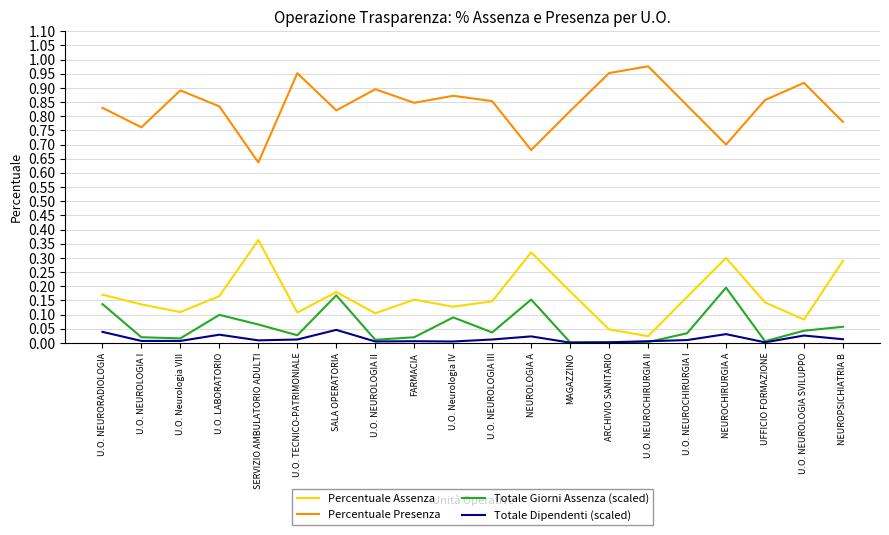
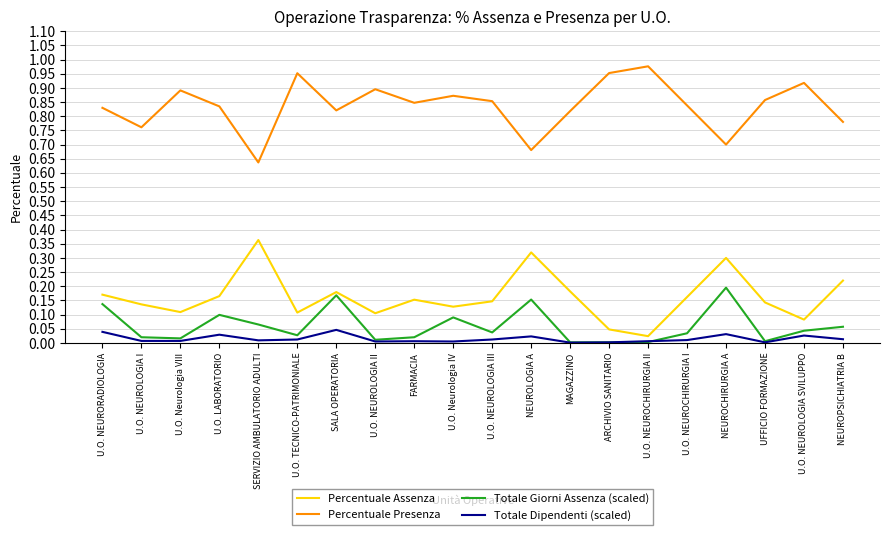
Percentuale Assenza, NEUROPSICHIATRIA B: 0.29 -> 0.22
